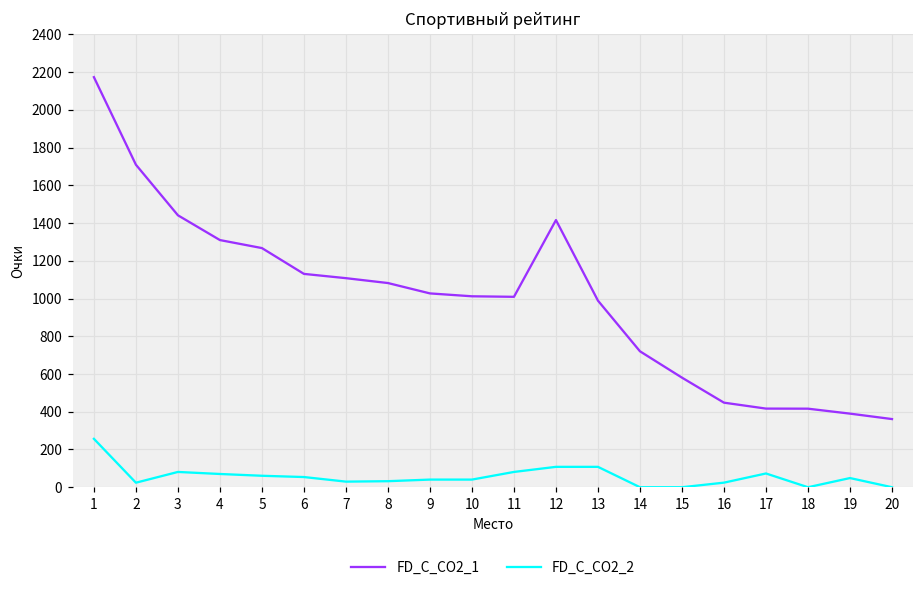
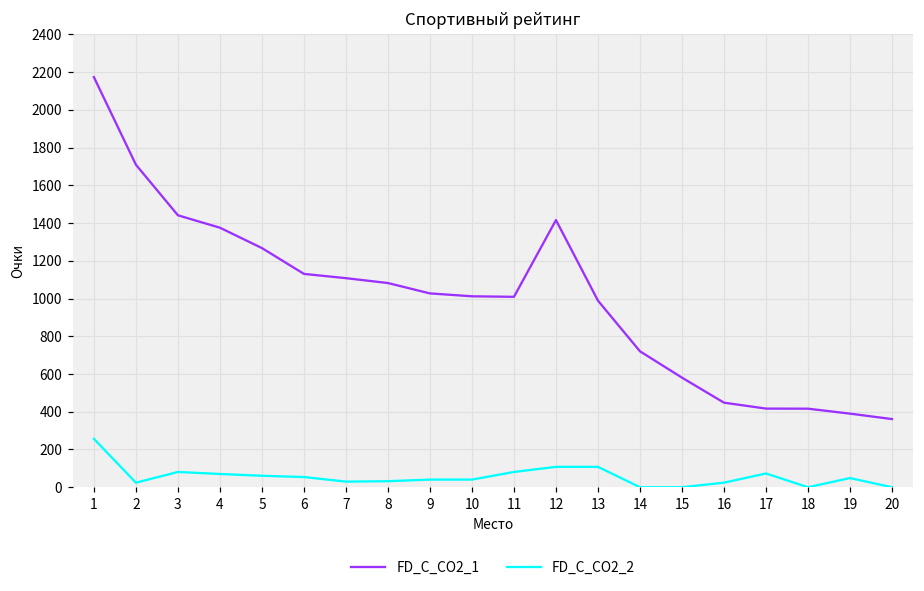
FD_C_CO2_1, 4: 1310 -> 1380
